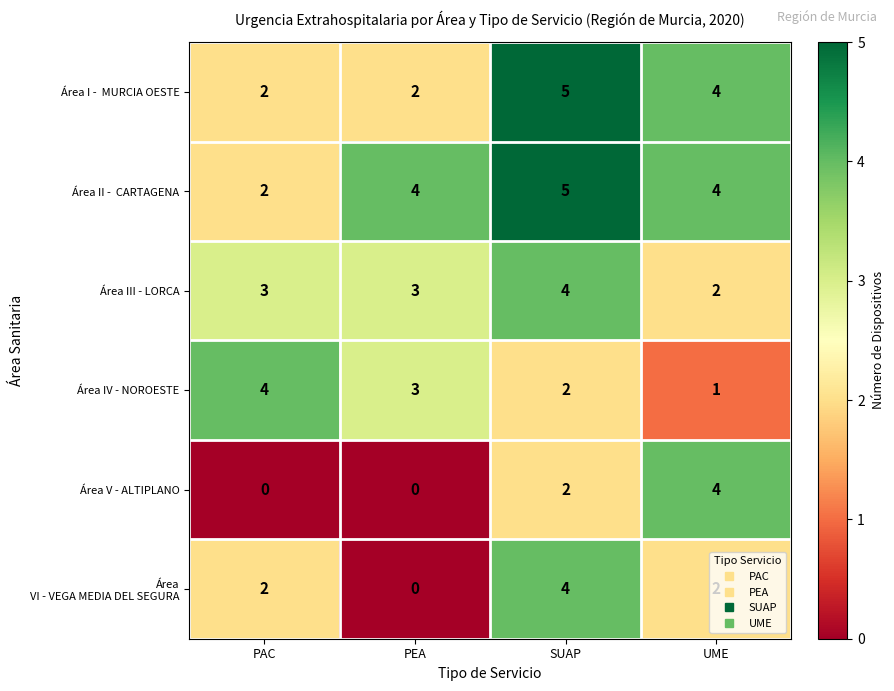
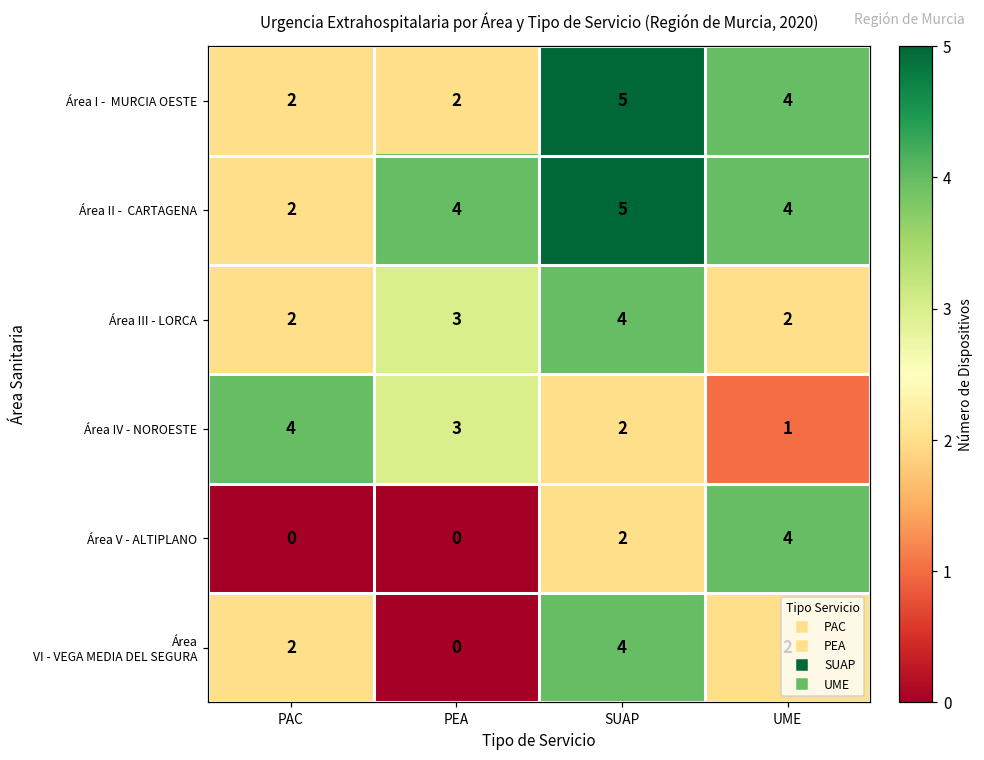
Área III - LORCA, PAC: 3 -> 2
